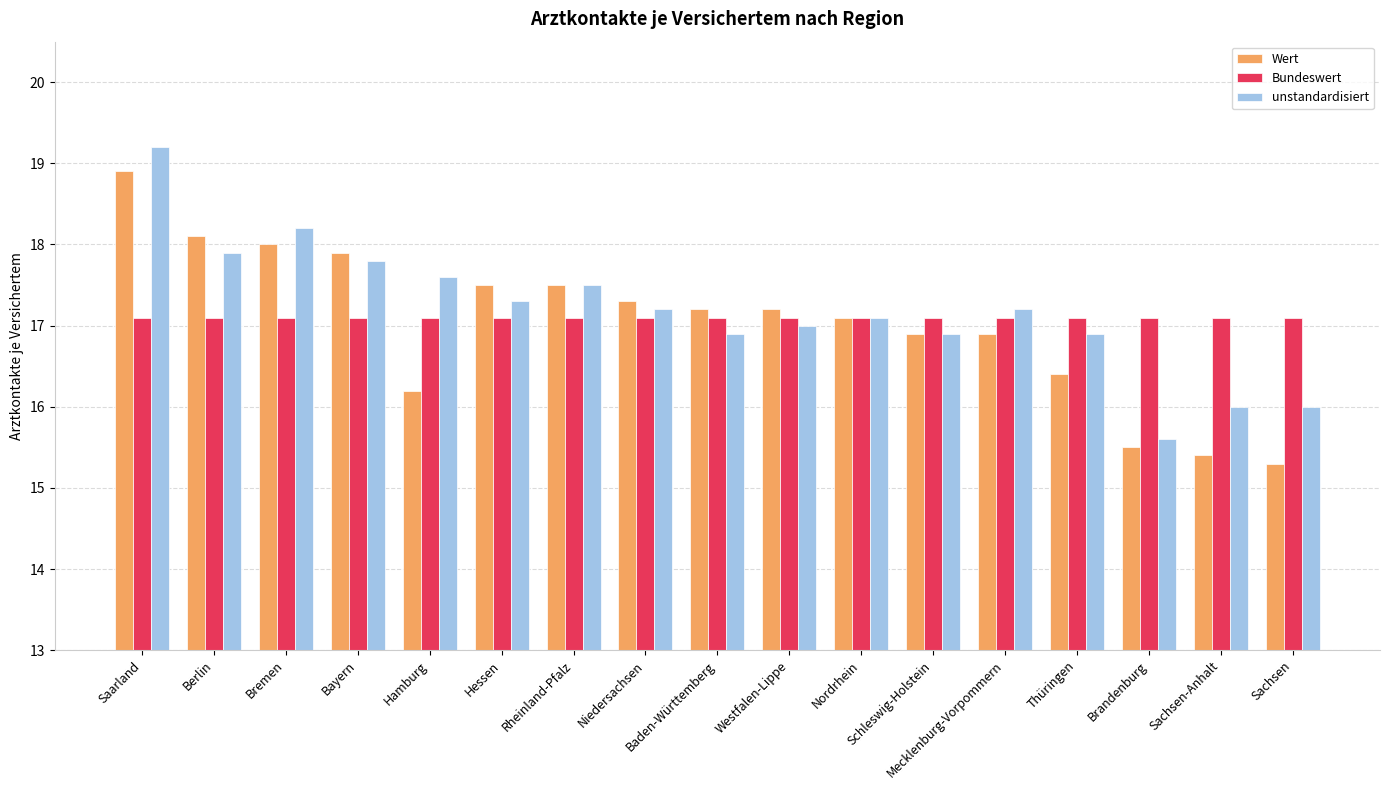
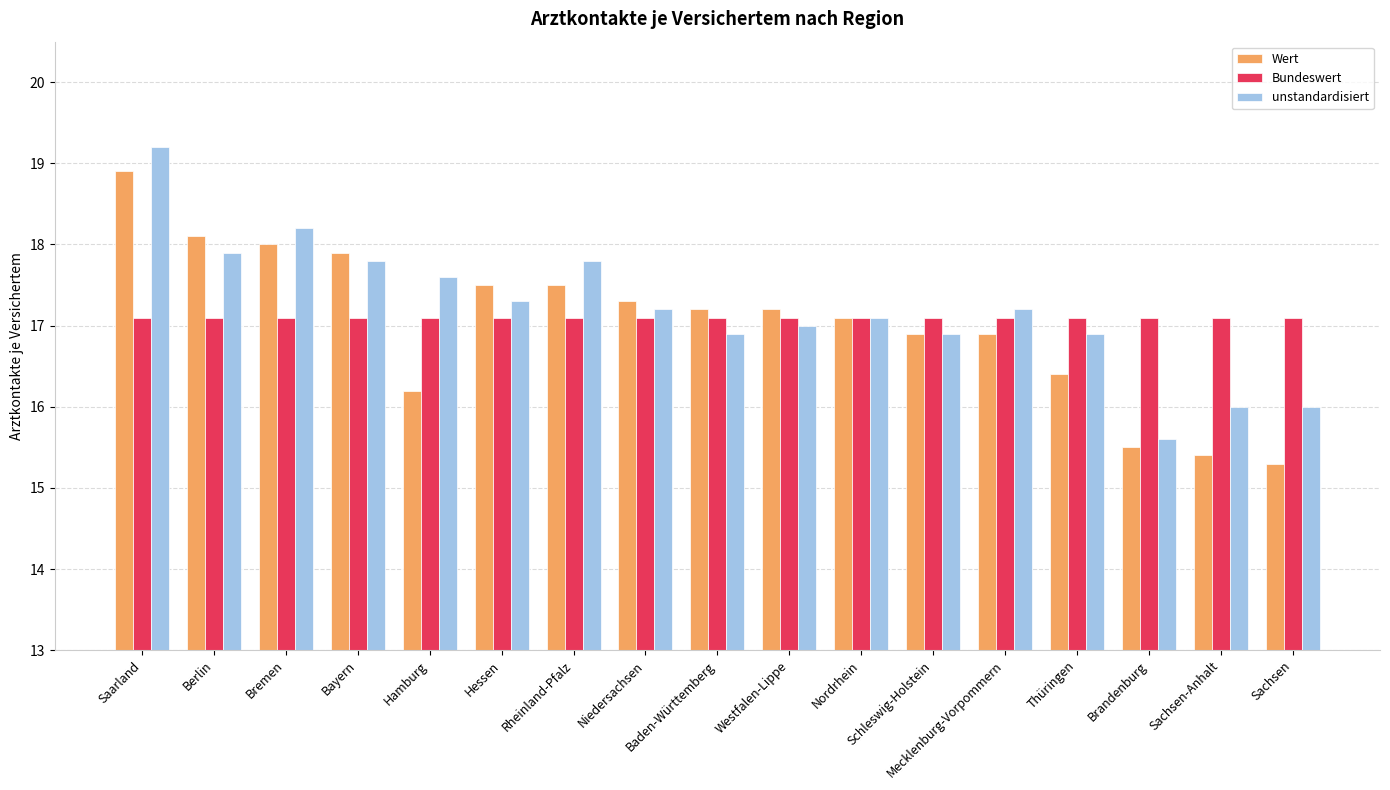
unstandardisiert, Rheinland-Pfalz: 17.5 -> 17.8
